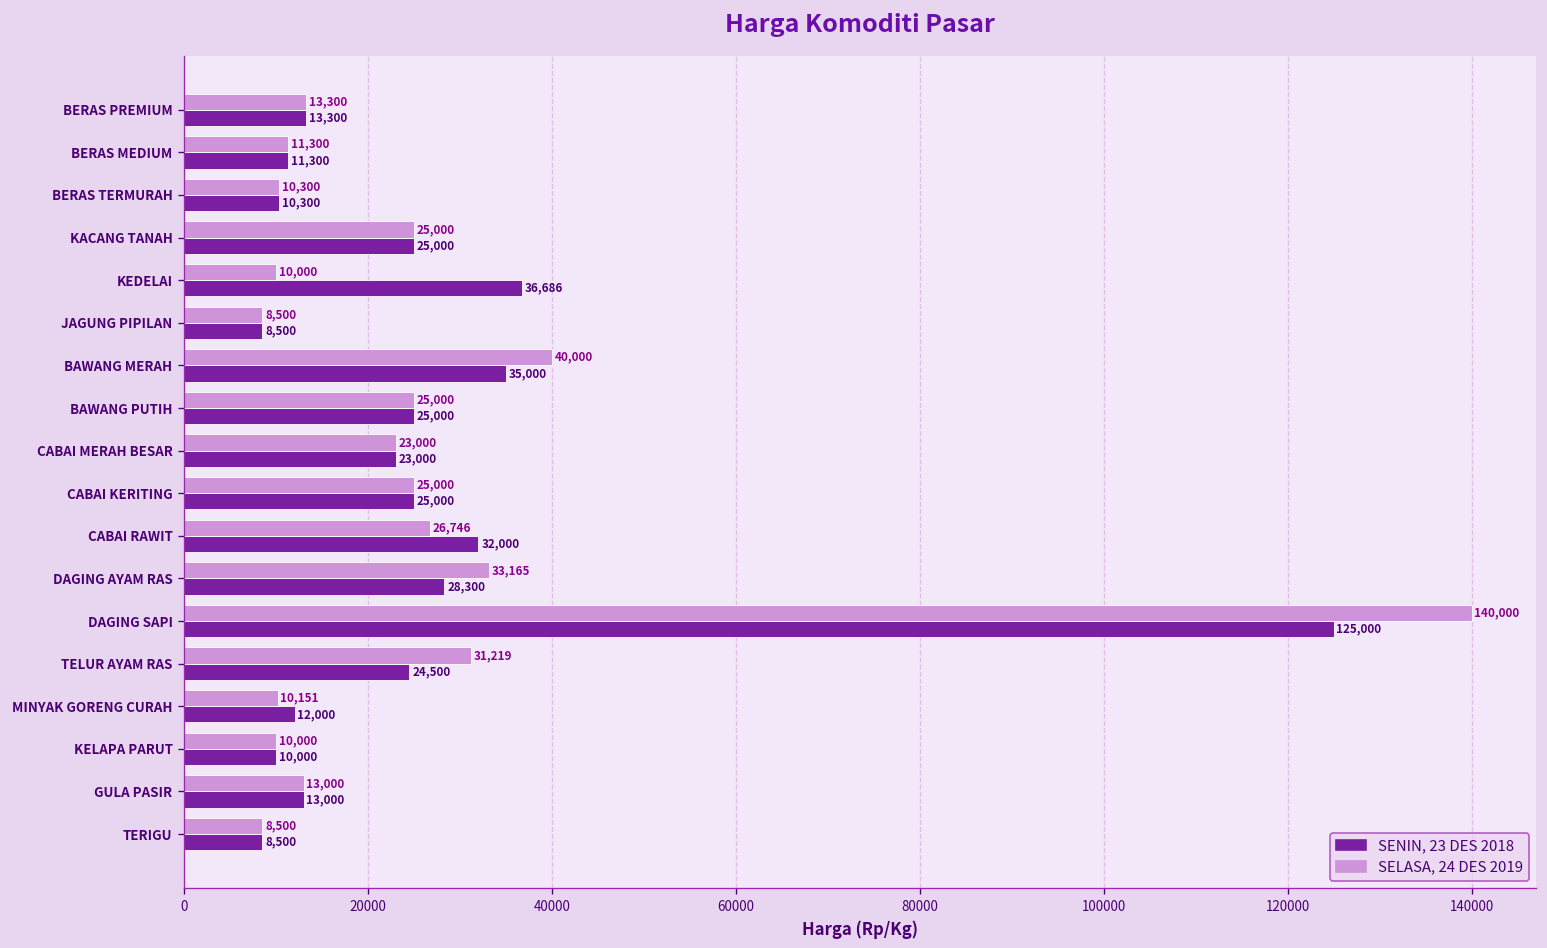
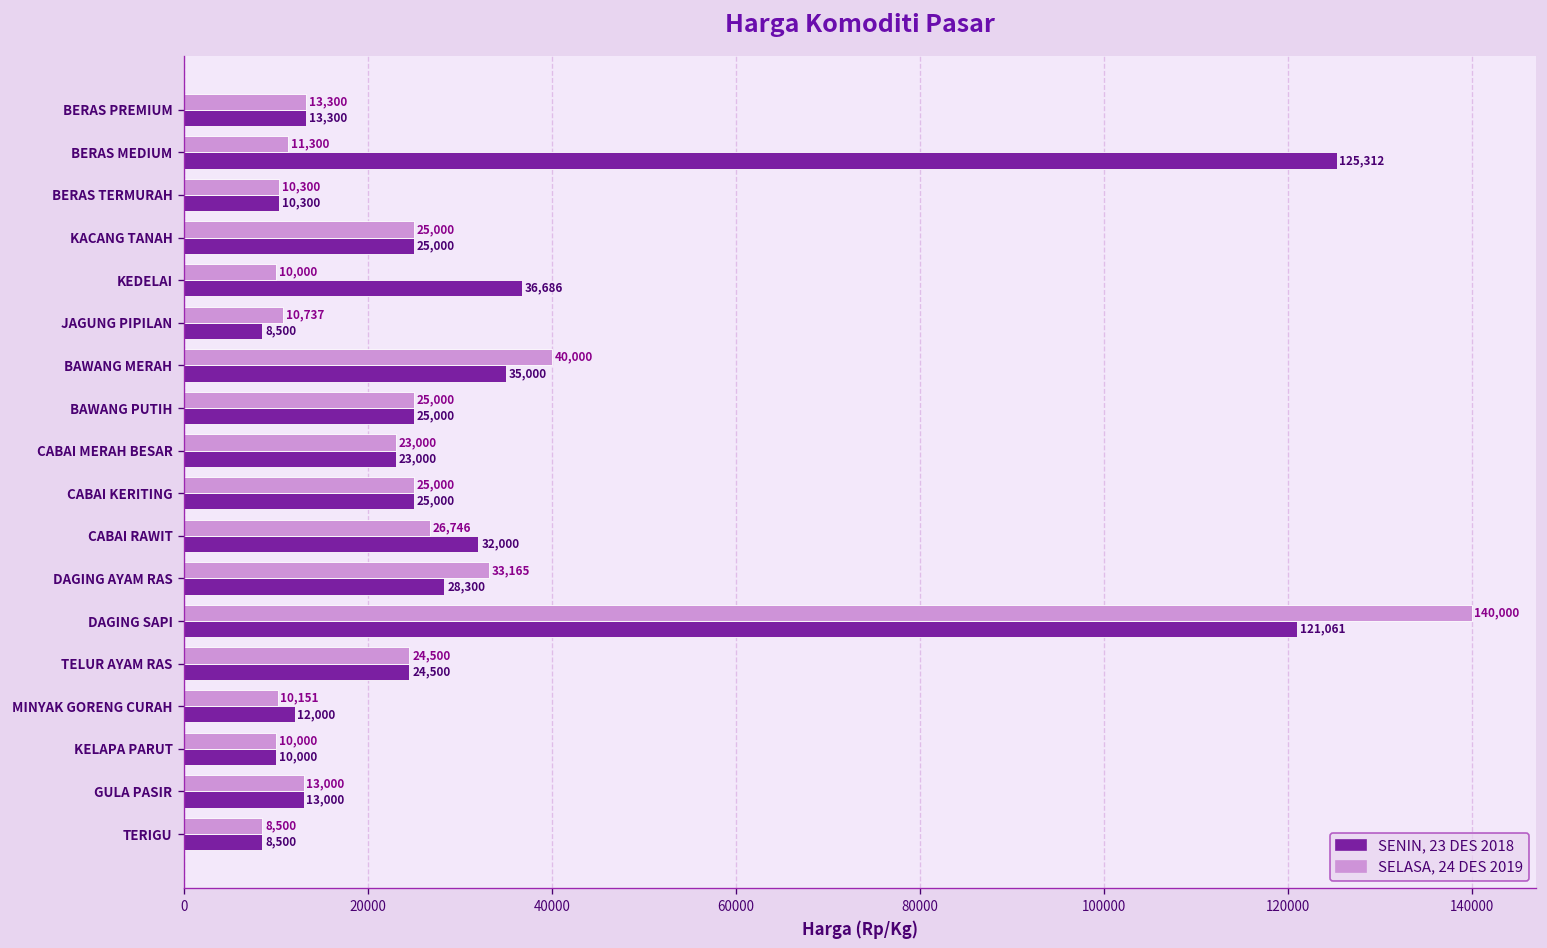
SENIN, 23 DES 2018, BERAS MEDIUM: 11,300 -> 125,312
SELASA, 24 DES 2019, JAGUNG PIPILAN: 8,500 -> 10,737
SENIN, 23 DES 2018, DAGING SAPI: 125,000 -> 121,061
SELASA, 24 DES 2019, TELUR AYAM RAS: 31,219 -> 24,500
